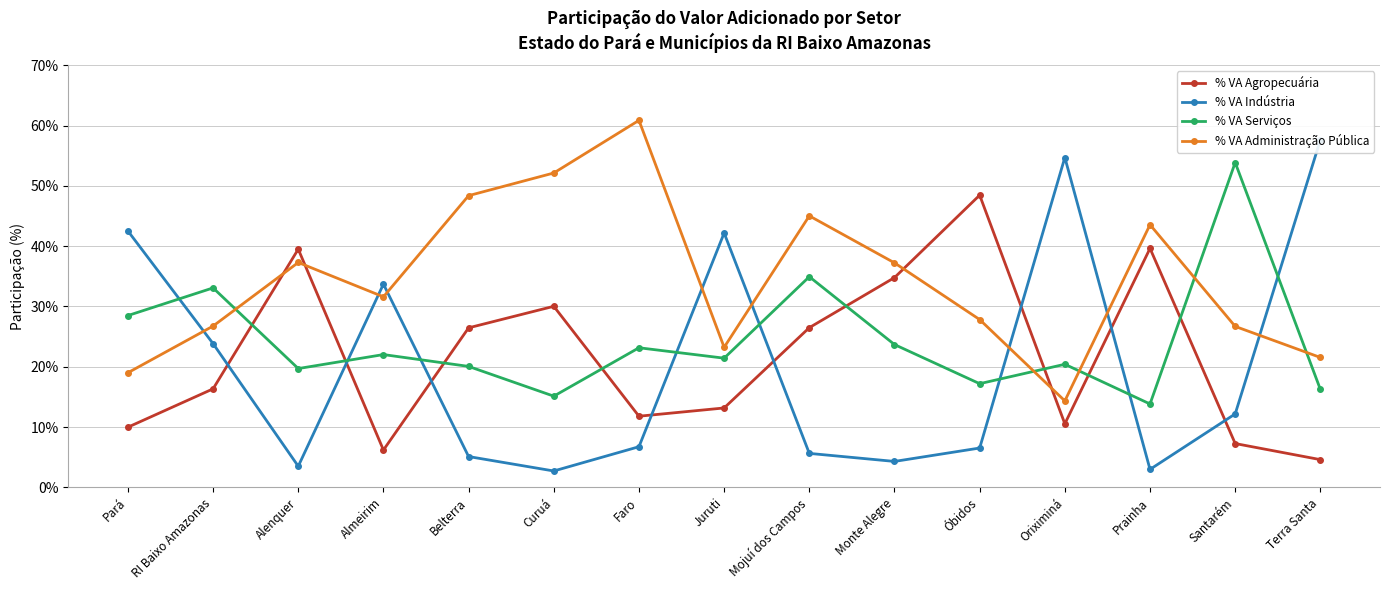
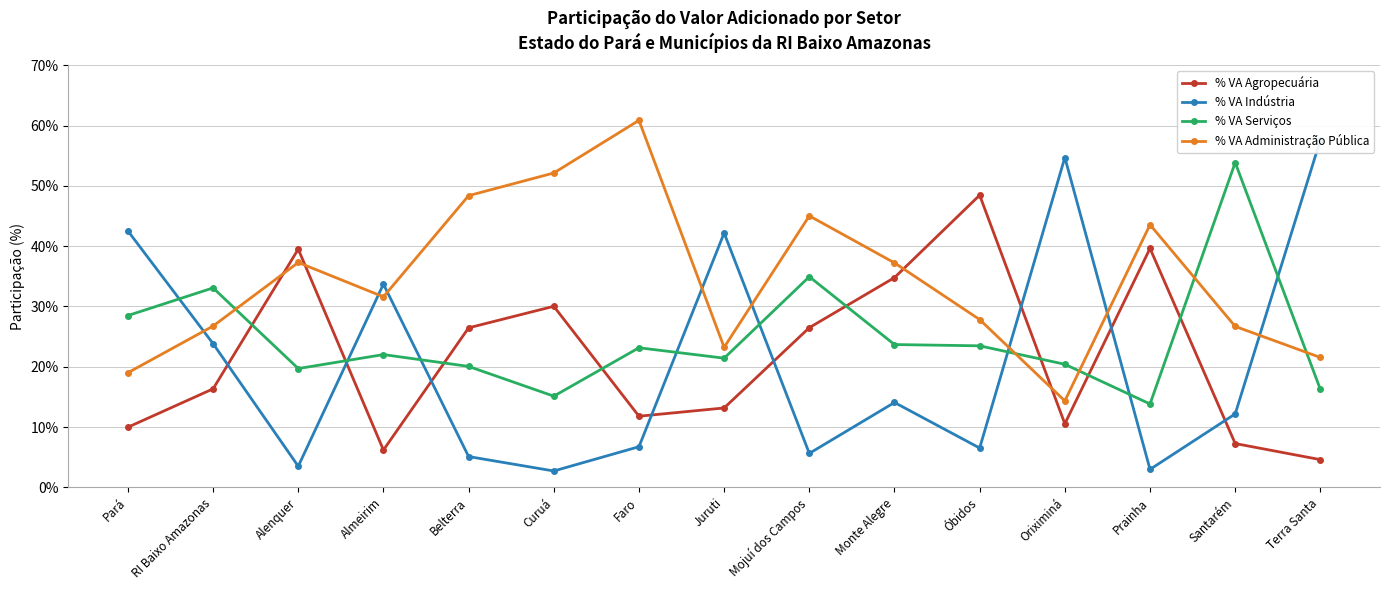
% VA Indústria, Monte Alegre: 4% -> 14%
% VA Serviços, Óbidos: 17% -> 23%
